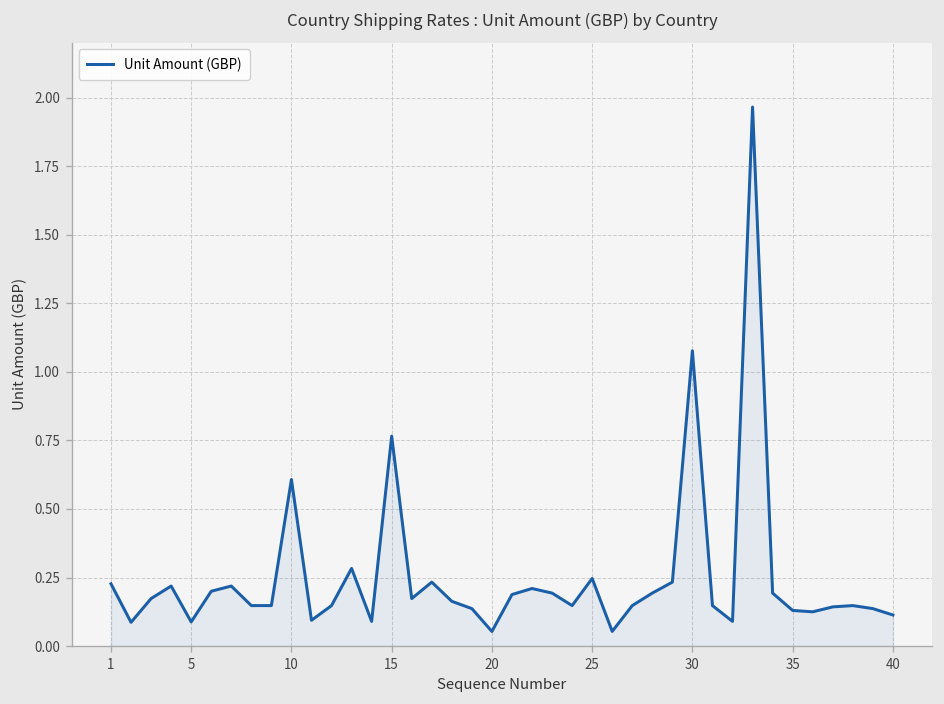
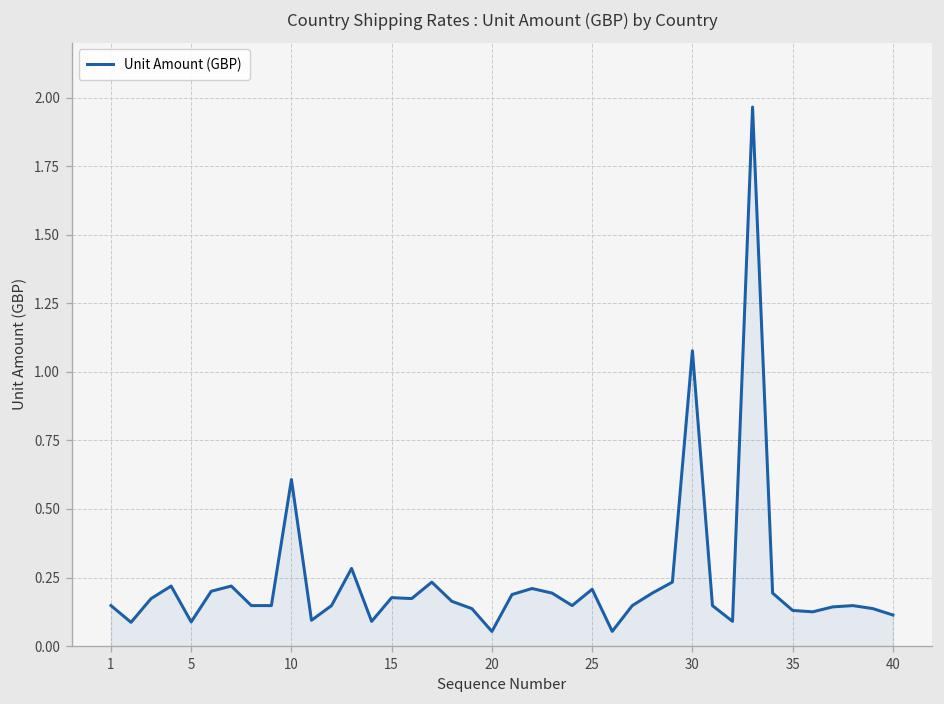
1: 0.23 -> 0.15
15: 0.77 -> 0.18
25: 0.25 -> 0.21
